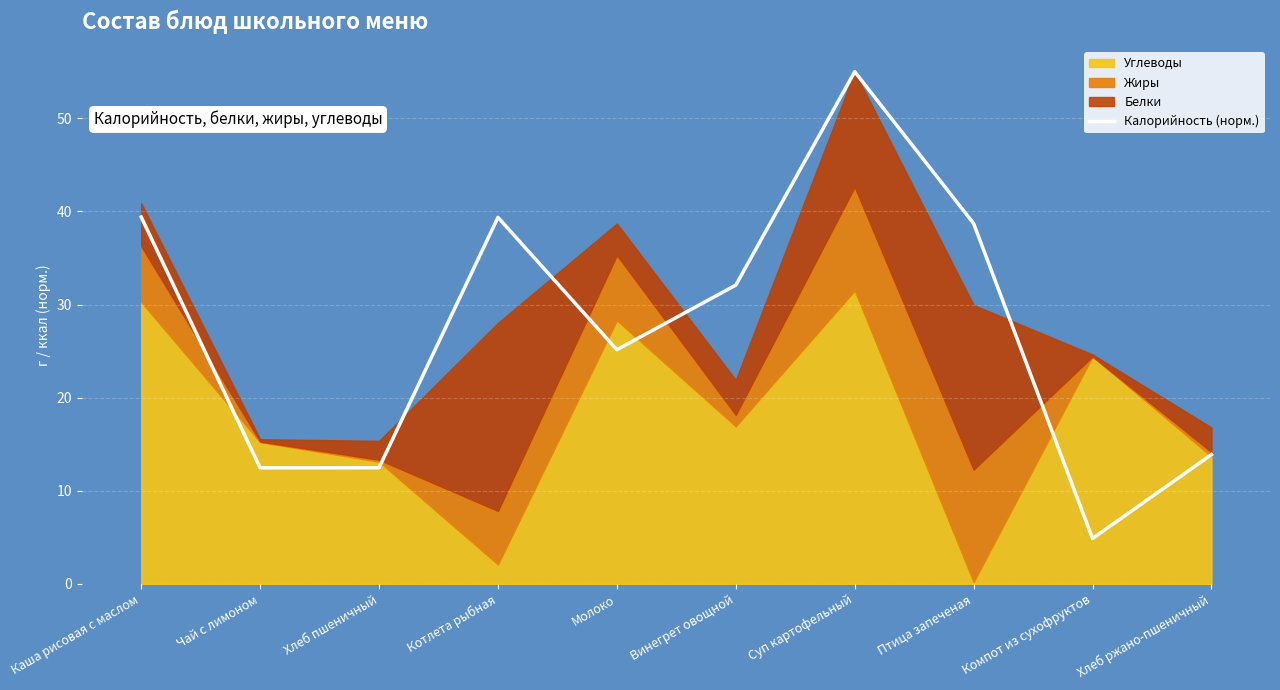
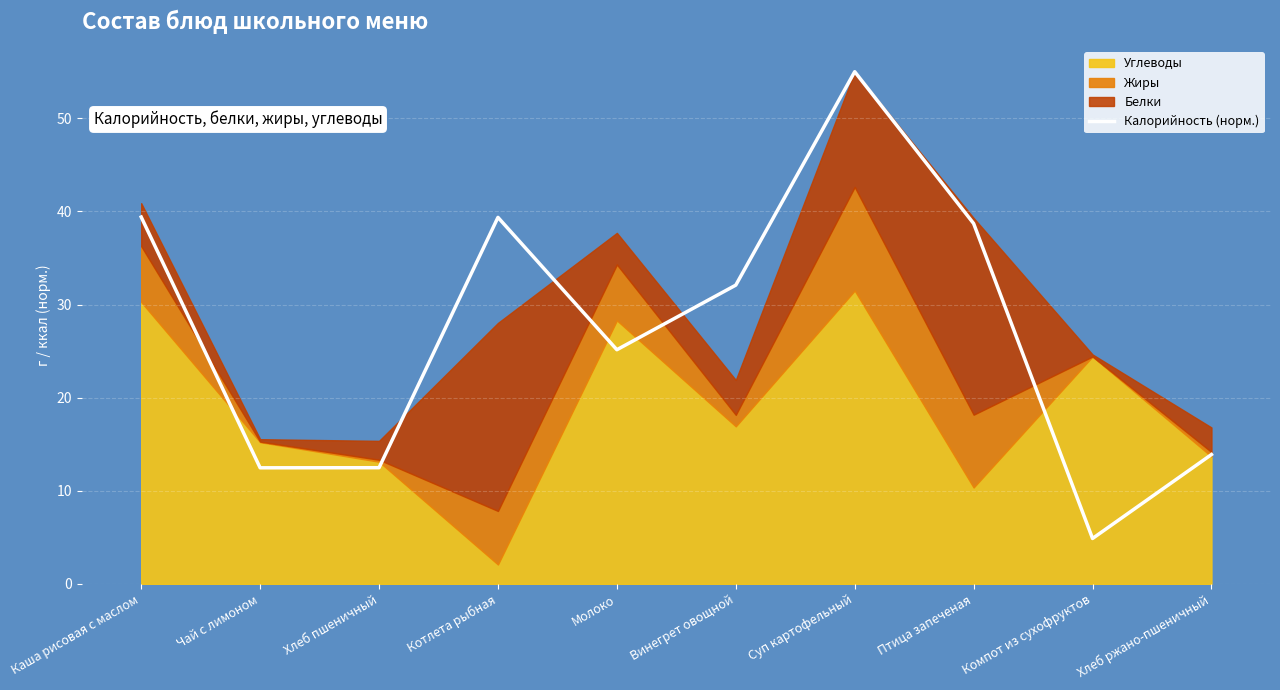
Жиры, Молоко: 7 -> 6
Углеводы, Птица запеченая: 0 -> 10
Жиры, Птица запеченая: 12 -> 8
Белки, Птица запеченая: 18 -> 21
